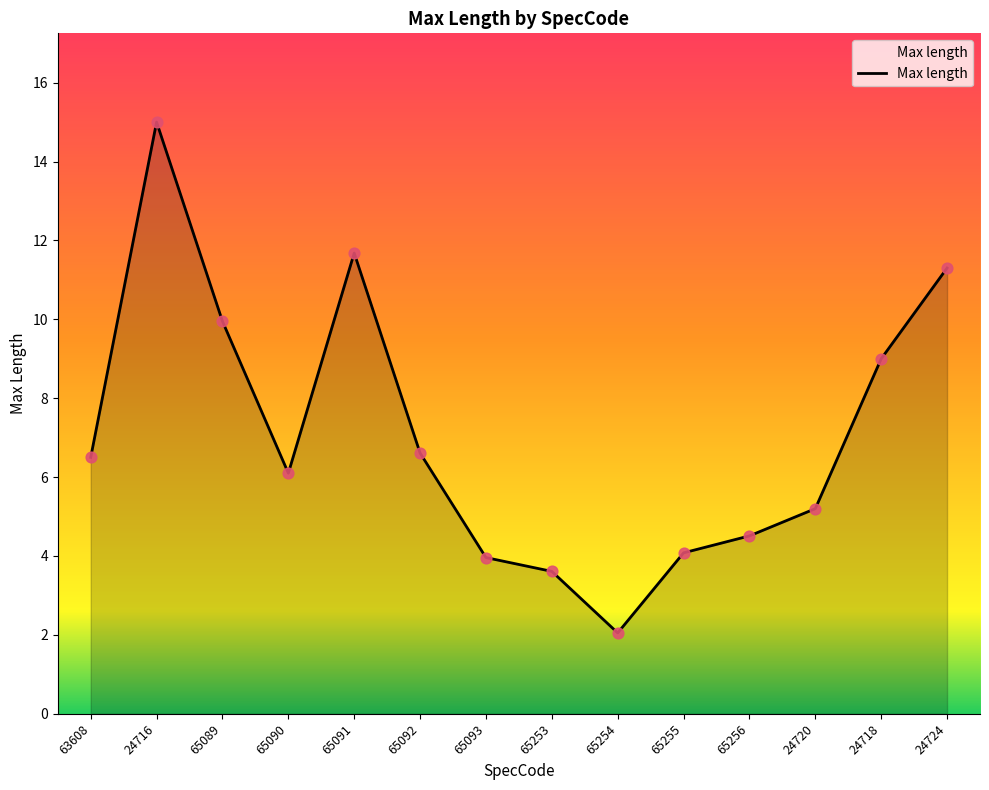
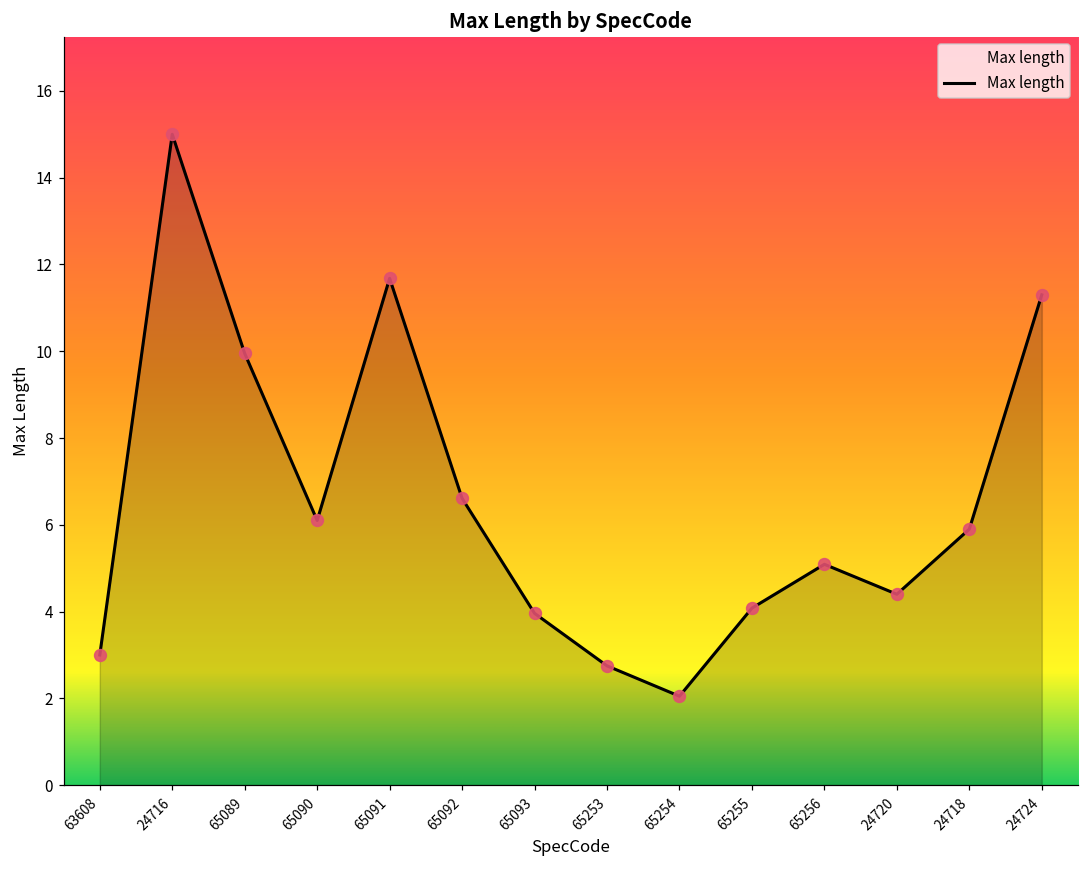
63608: 6.5 -> 3.0
65253: 3.6 -> 2.8
65256: 4.5 -> 5.1
24720: 5.2 -> 4.4
24718: 9.0 -> 5.9
